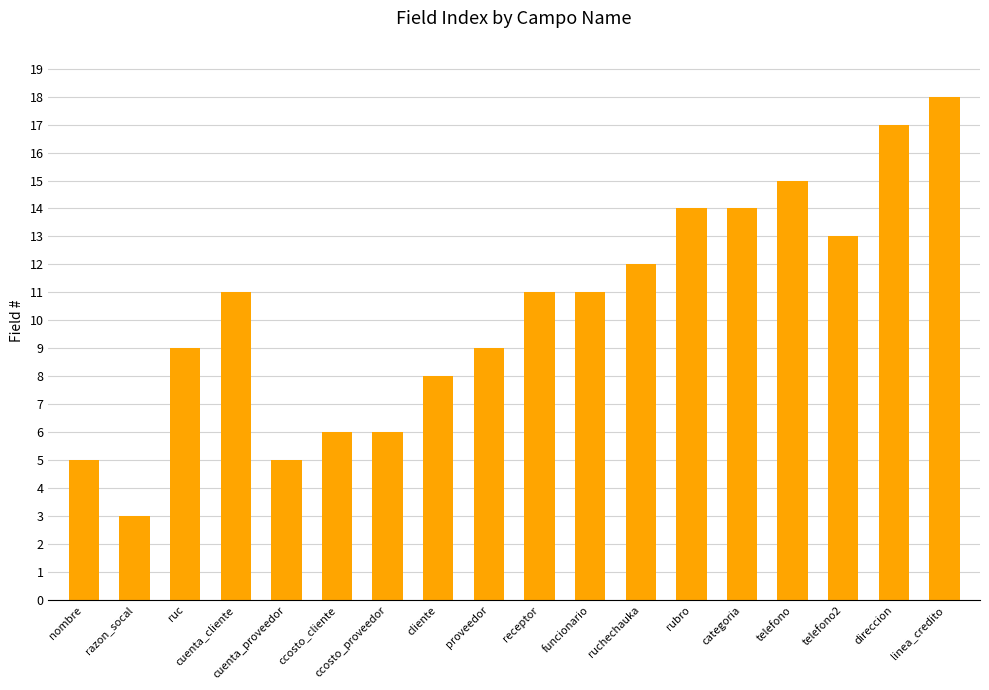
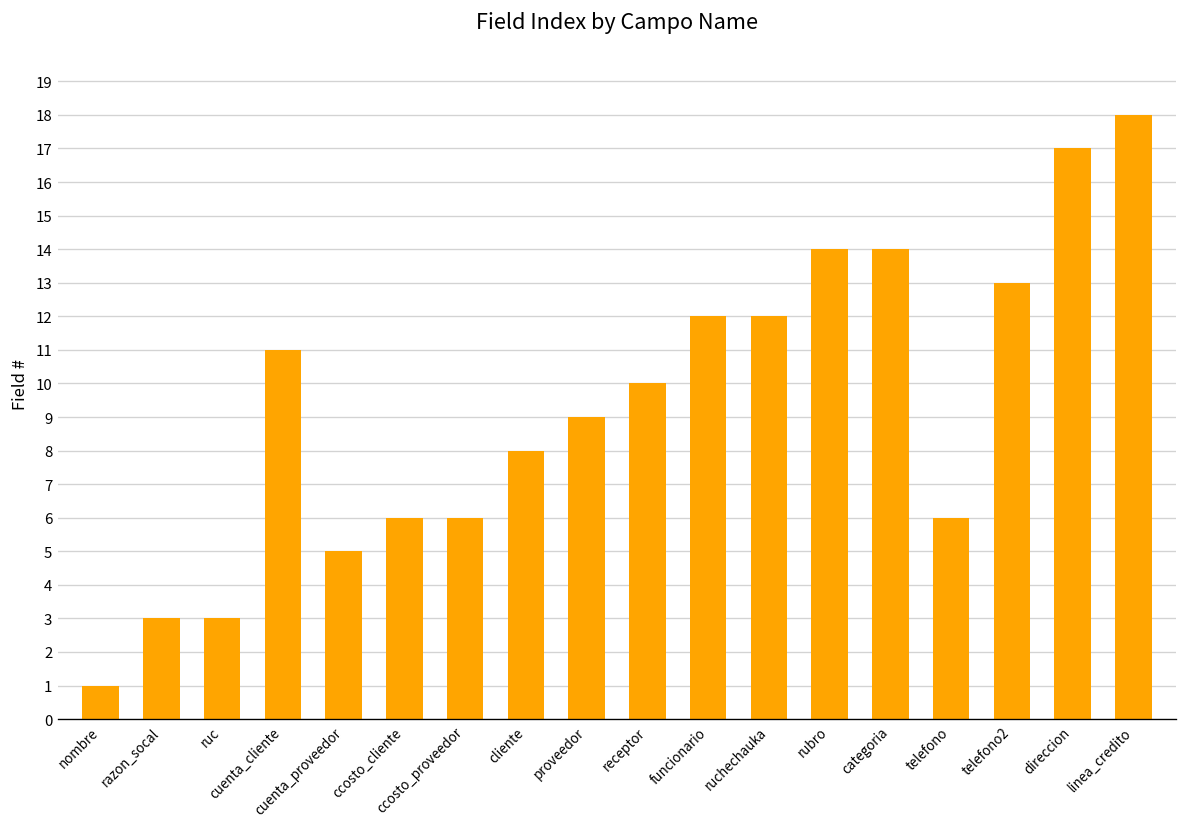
nombre: 5 -> 1
ruc: 9 -> 3
receptor: 11 -> 10
funcionario: 11 -> 12
telefono: 15 -> 6
